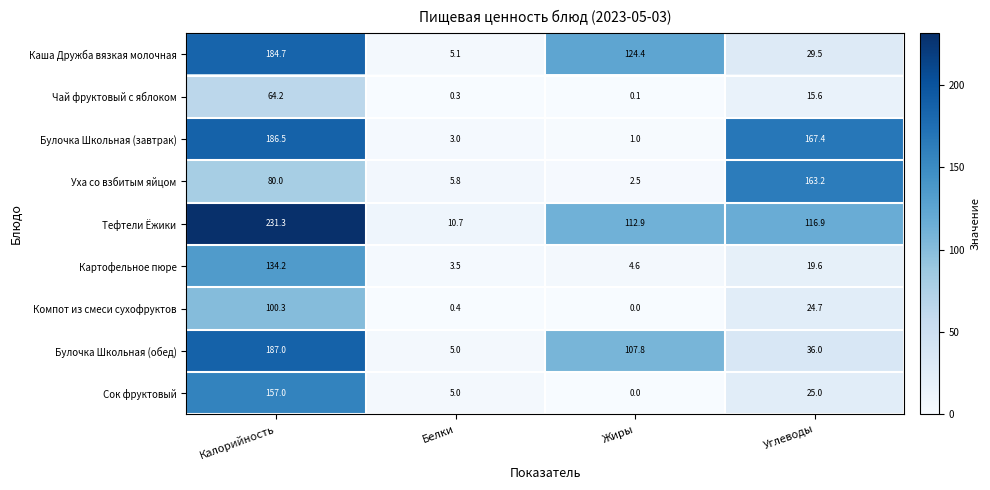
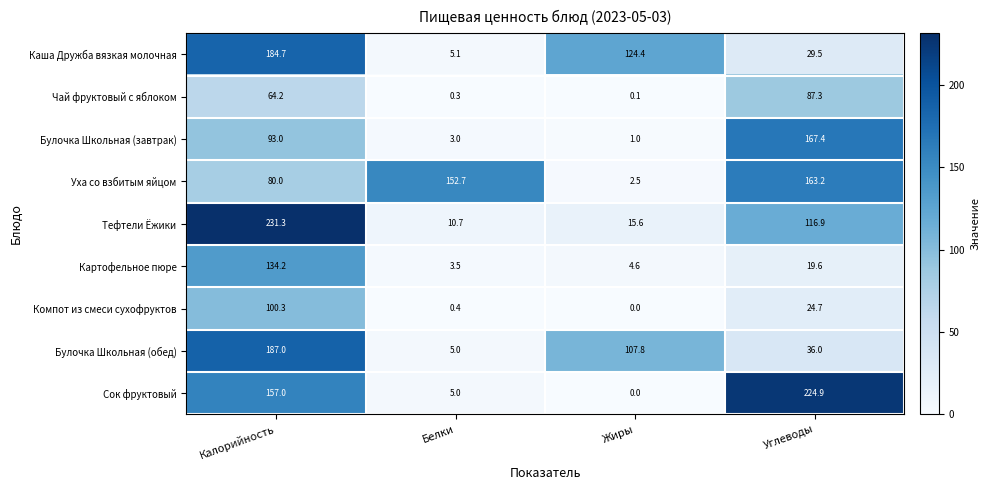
Чай фруктовый с яблоком, Углеводы: 15.6 -> 87.3
Булочка Школьная (завтрак), Калорийность: 186.5 -> 93.0
Уха со взбитым яйцом, Белки: 5.8 -> 152.7
Тефтели Ёжики, Жиры: 112.9 -> 15.6
Сок фруктовый, Углеводы: 25.0 -> 224.9
